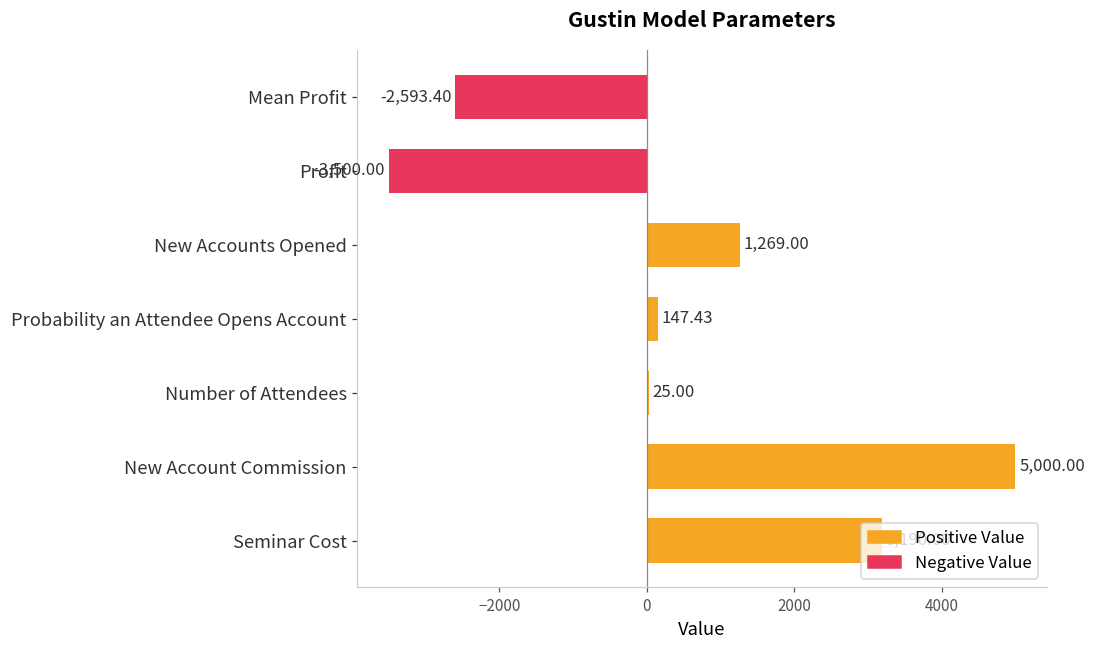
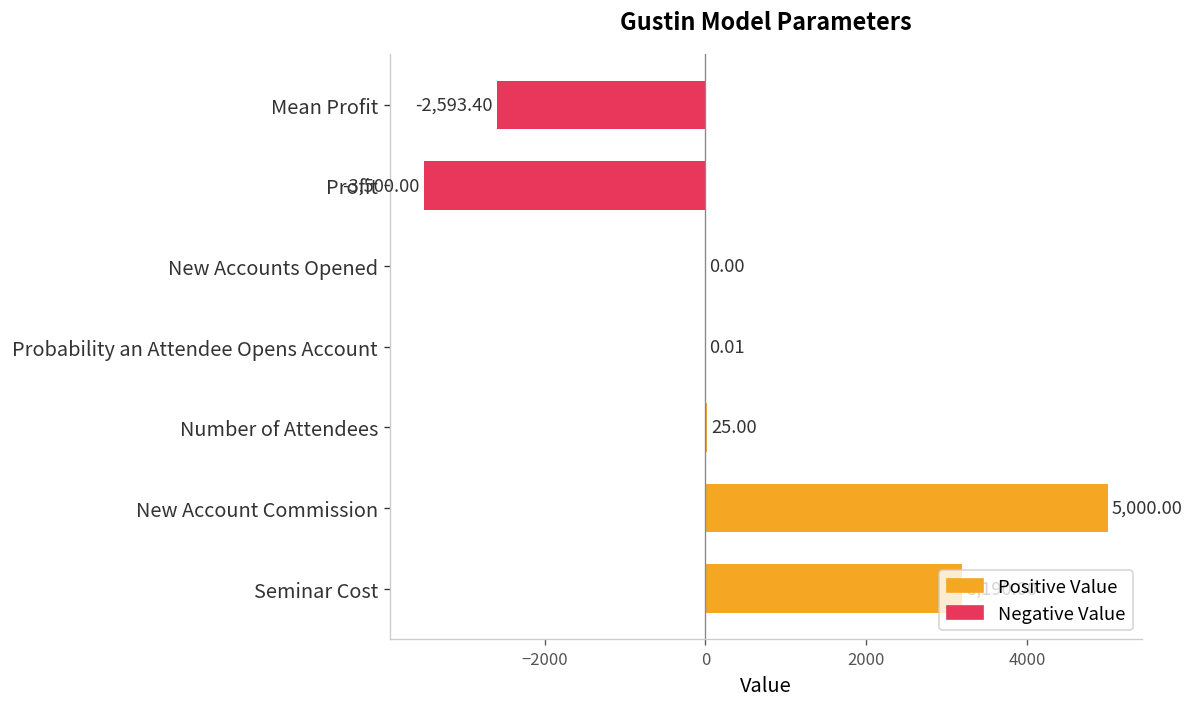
Positive Value, New Accounts Opened: 1,269.00 -> 0.00
Positive Value, Probability an Attendee Opens Account: 147.43 -> 0.01
